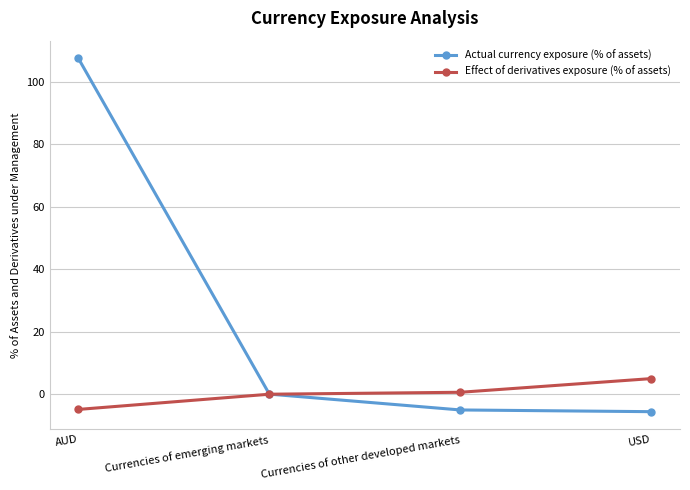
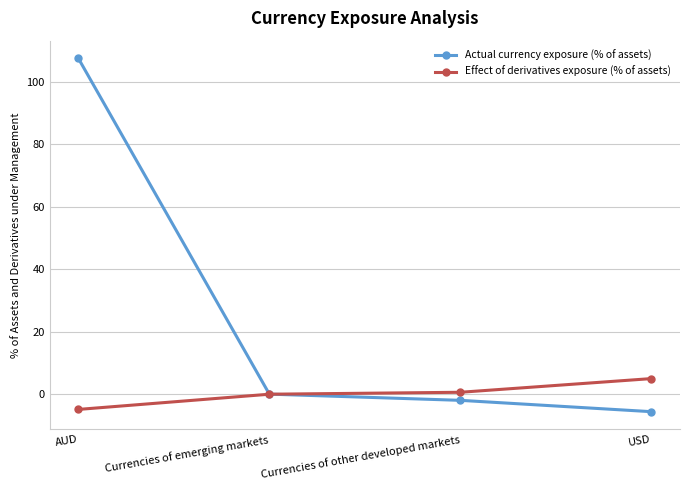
Actual currency exposure (% of assets), Currencies of other developed markets: -5 -> -2
